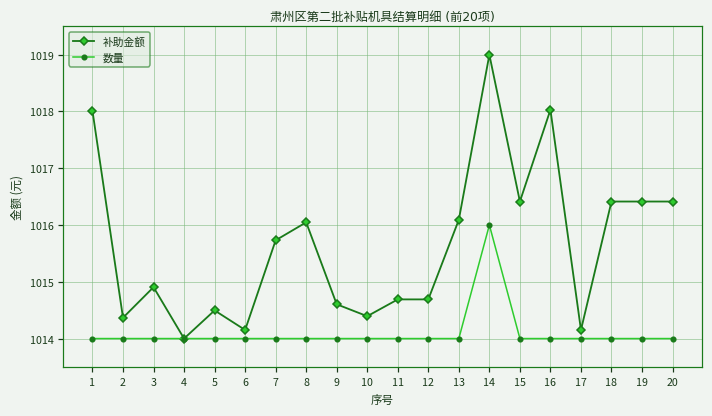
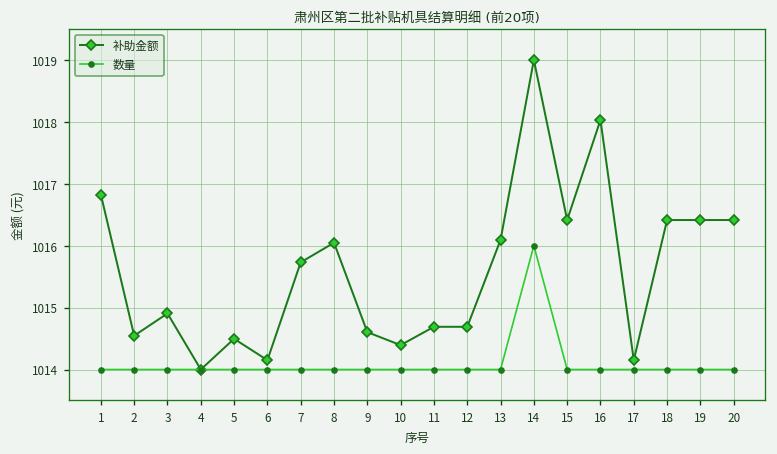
补助金额, 1: 1018.0 -> 1016.8
补助金额, 2: 1014.4 -> 1014.5
